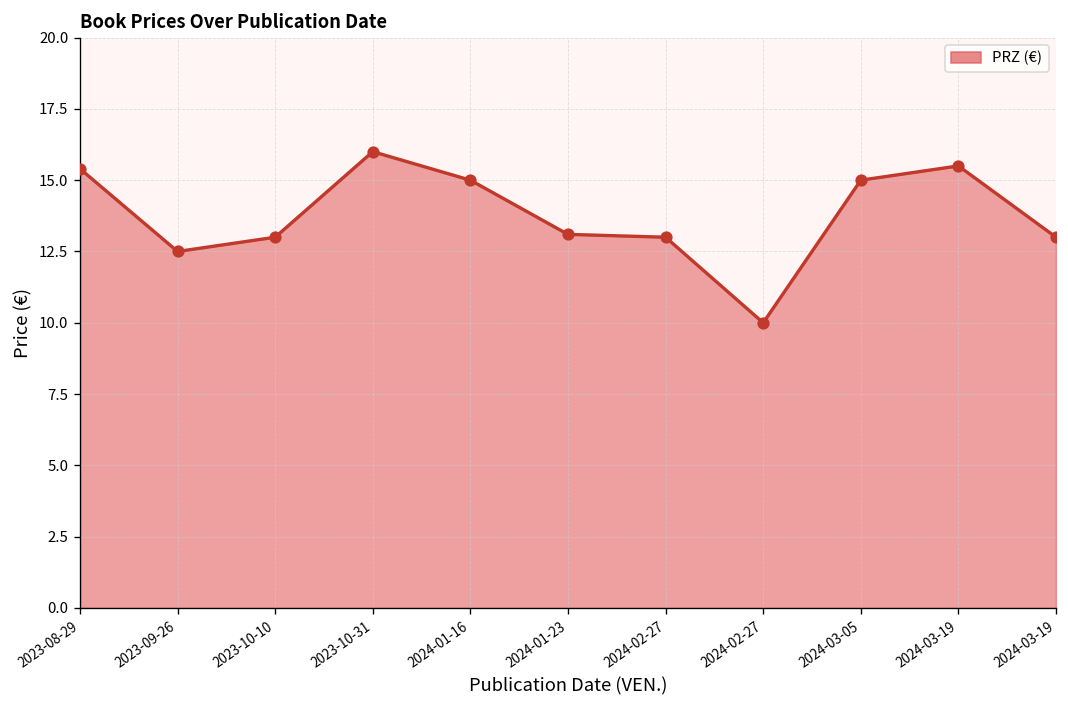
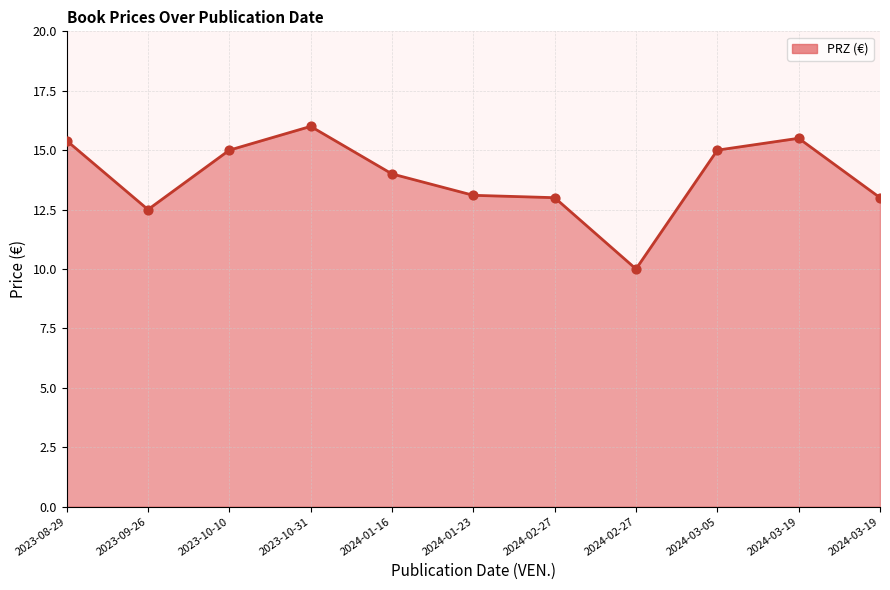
2023-10-10: 13 -> 15
2024-01-16: 15 -> 14
